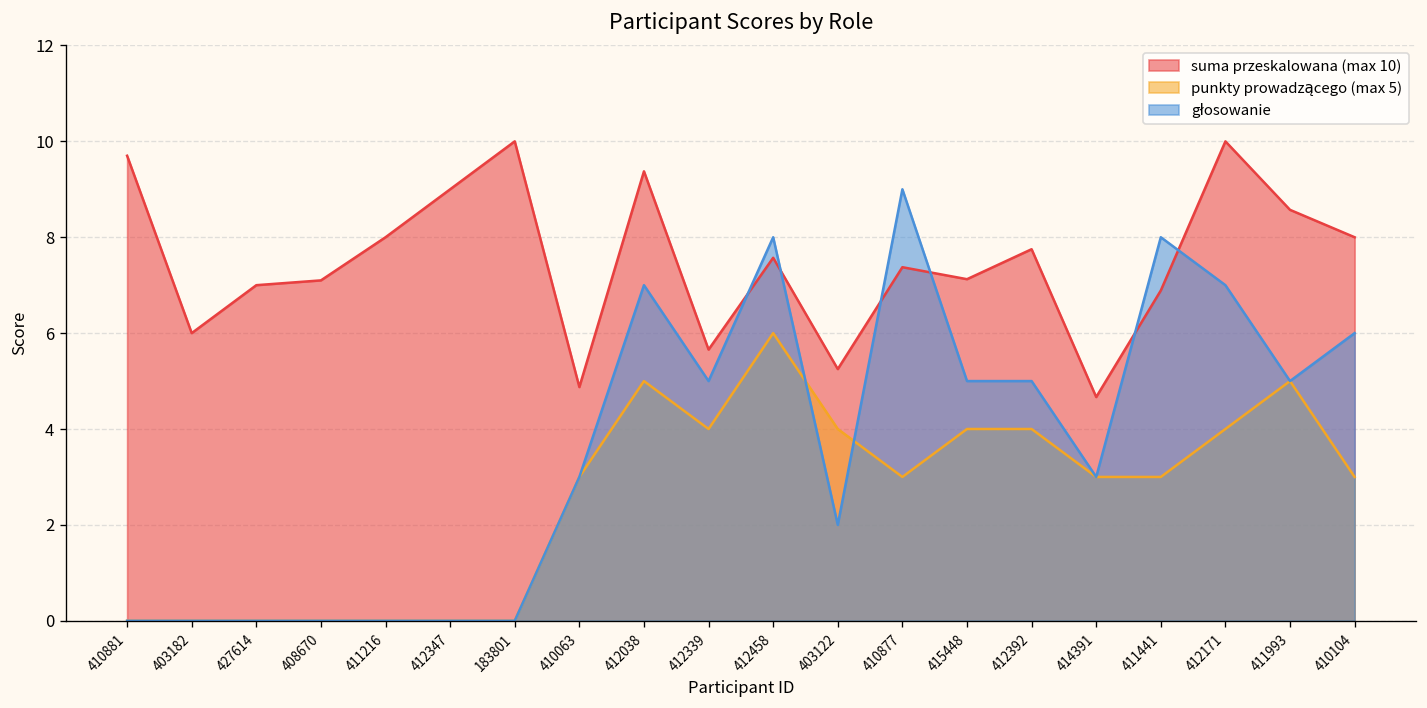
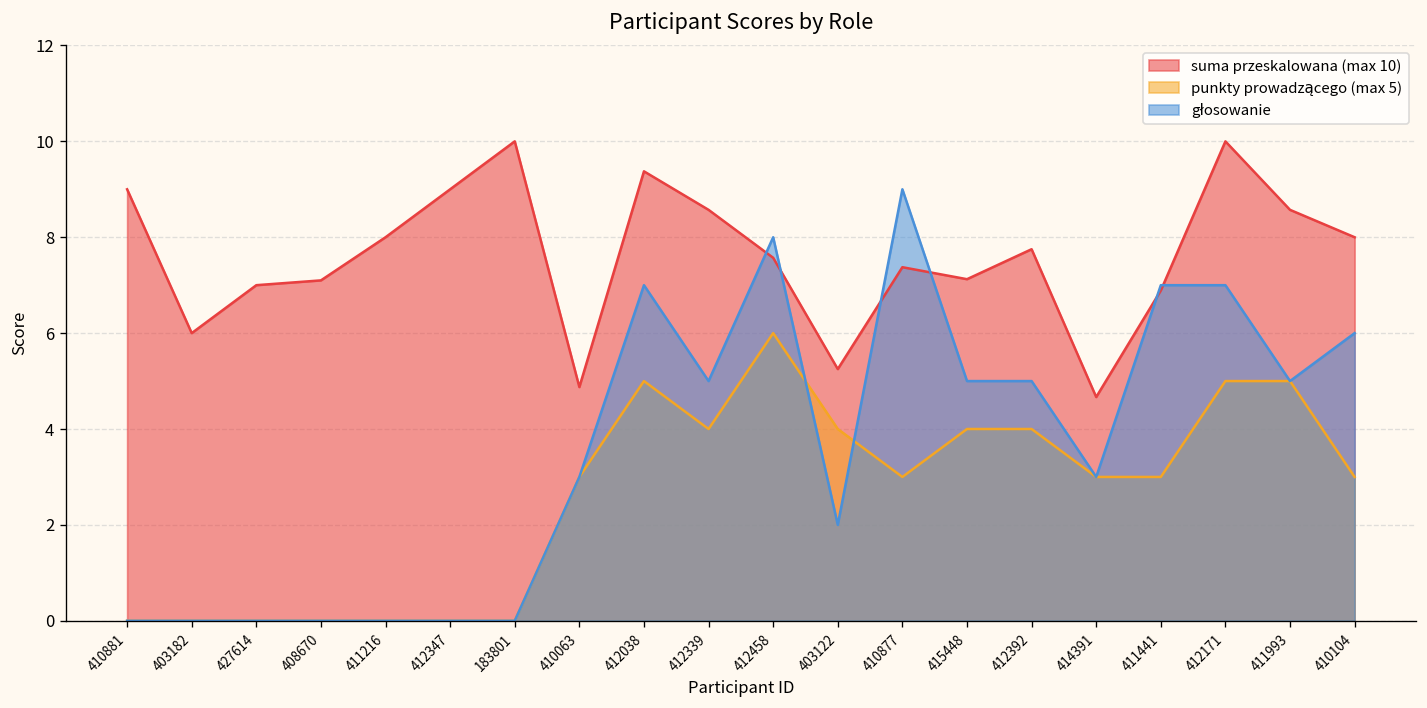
suma przeskalowana (max 10), 410881: 9.7 -> 9.0
suma przeskalowana (max 10), 412339: 5.7 -> 8.6
głosowanie, 411441: 8 -> 7
punkty prowadzącego (max 5), 412171: 4 -> 5
